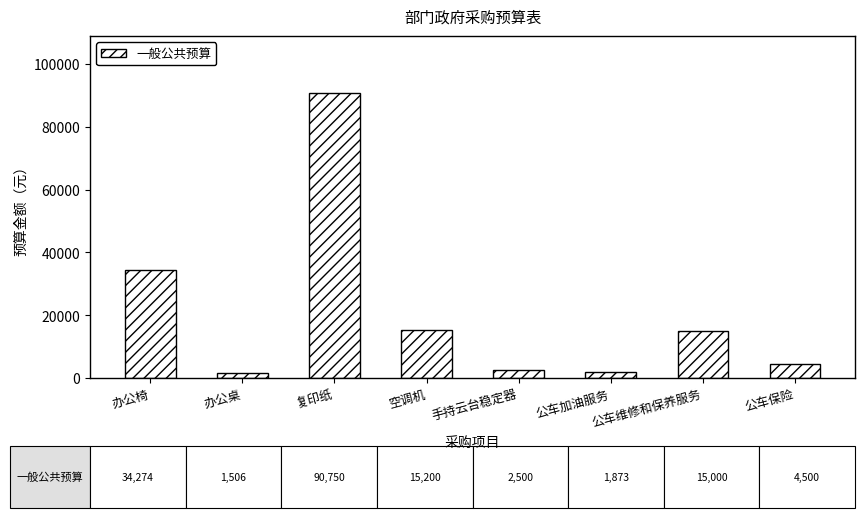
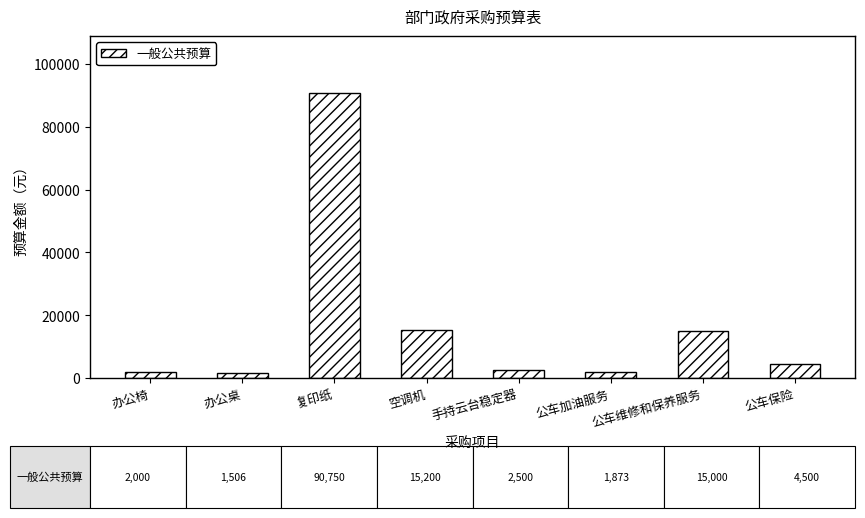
办公椅: 34,274 -> 2,000
